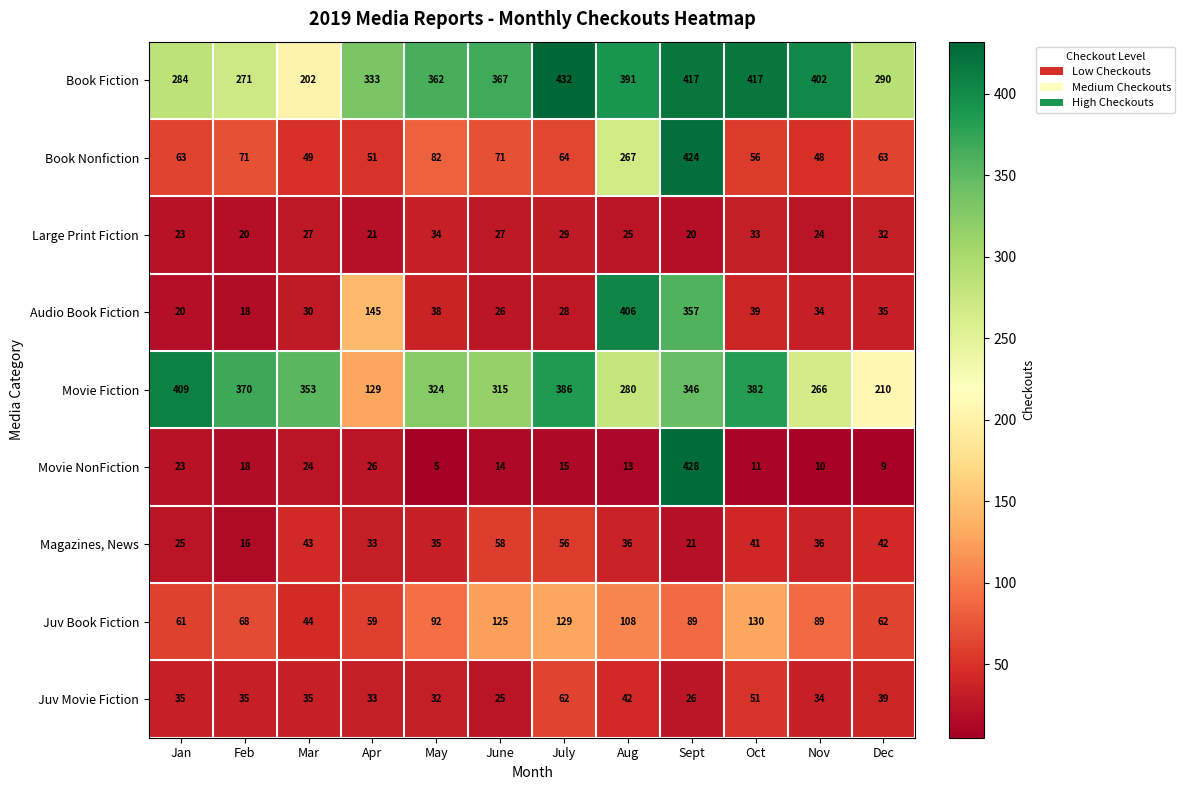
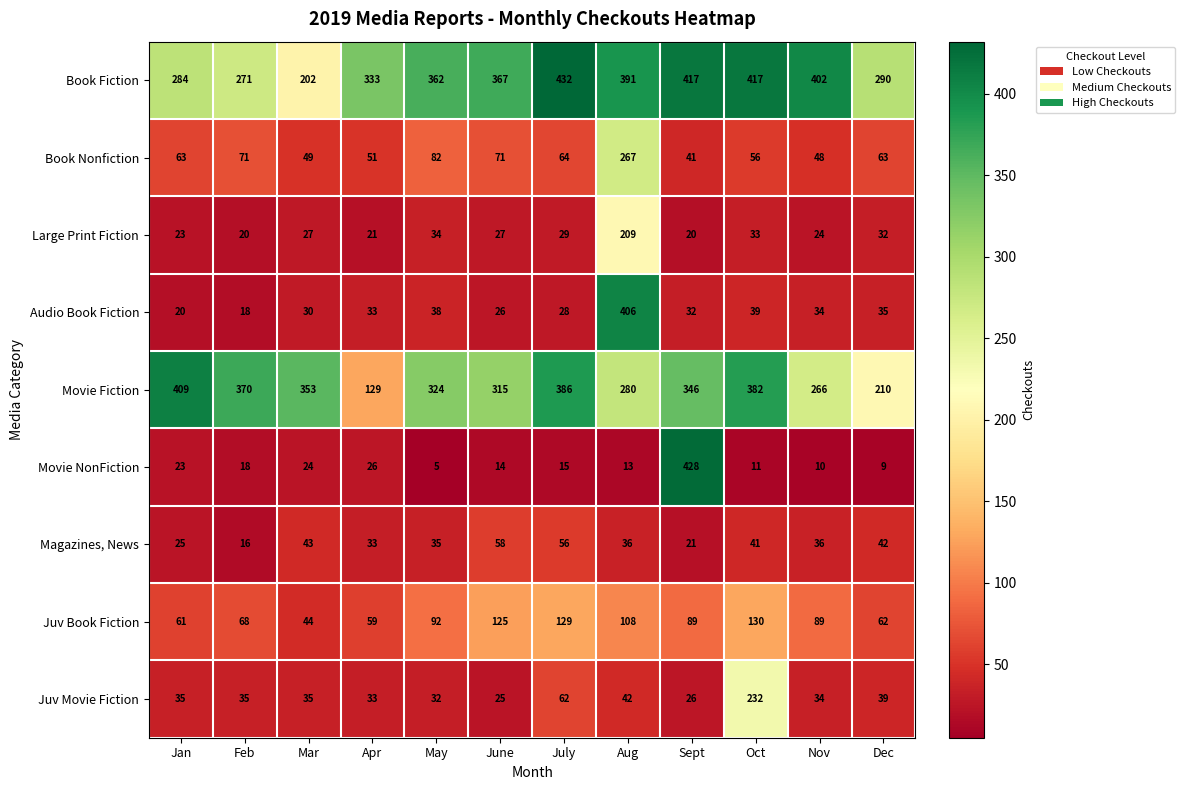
Book Nonfiction, Sept: 424 -> 41
Large Print Fiction, Aug: 25 -> 209
Audio Book Fiction, Apr: 145 -> 33
Audio Book Fiction, Sept: 357 -> 32
Juv Movie Fiction, Oct: 51 -> 232
